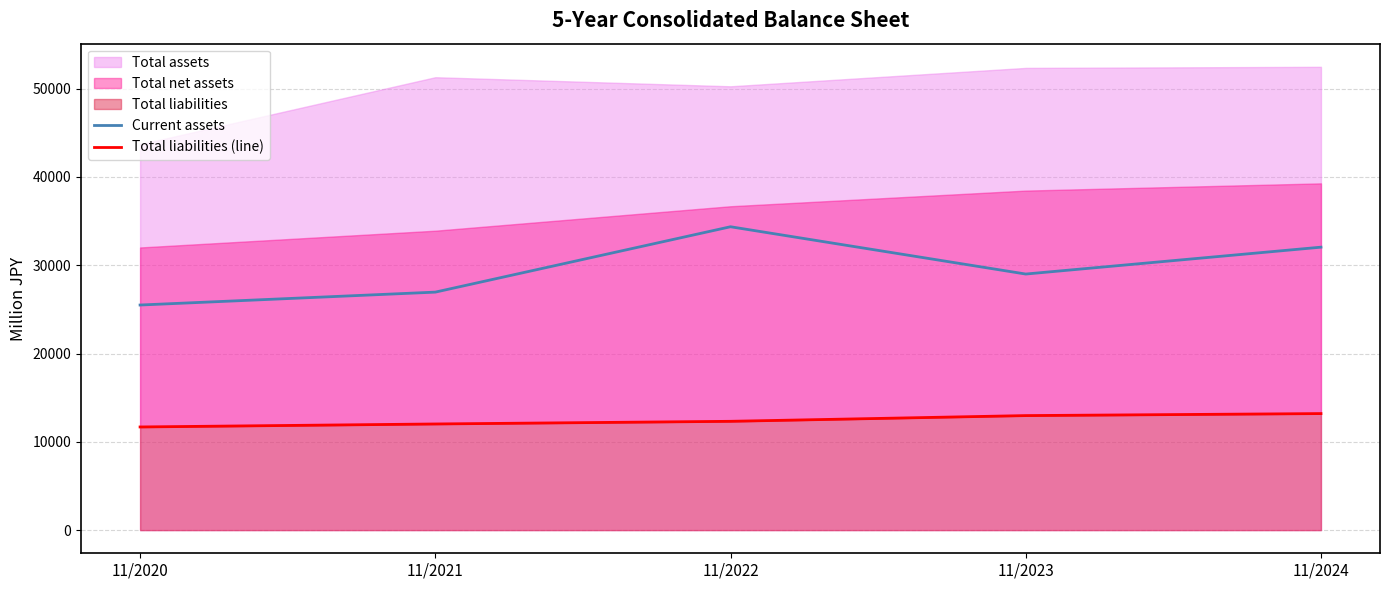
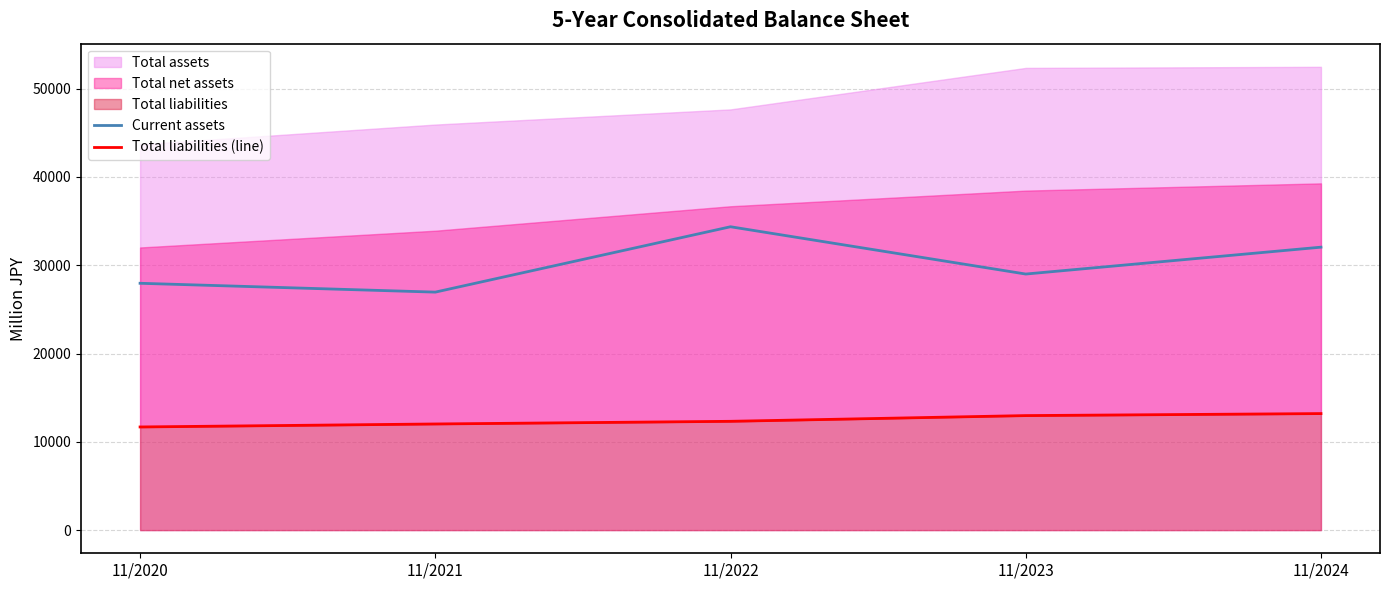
Current assets, 11/2020: 25000 -> 28000
Total assets, 11/2021: 51000 -> 46000
Total assets, 11/2022: 50000 -> 48000
